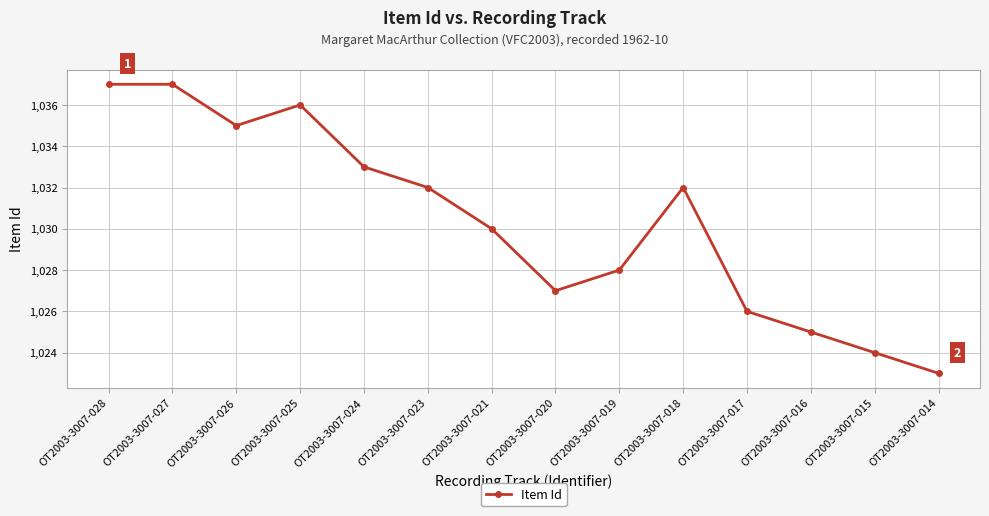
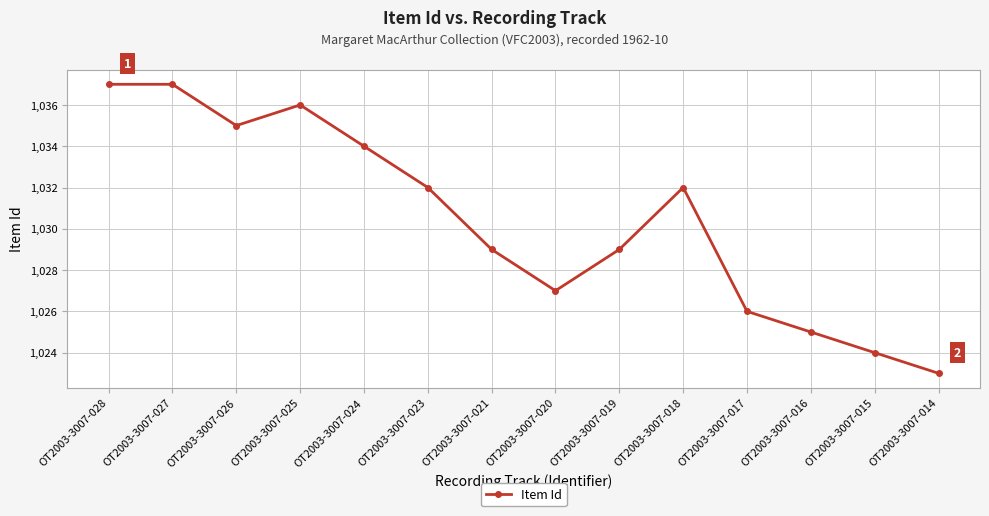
OT2003-3007-024: 1,033 -> 1,034
OT2003-3007-021: 1,030 -> 1,029
OT2003-3007-019: 1,028 -> 1,029
